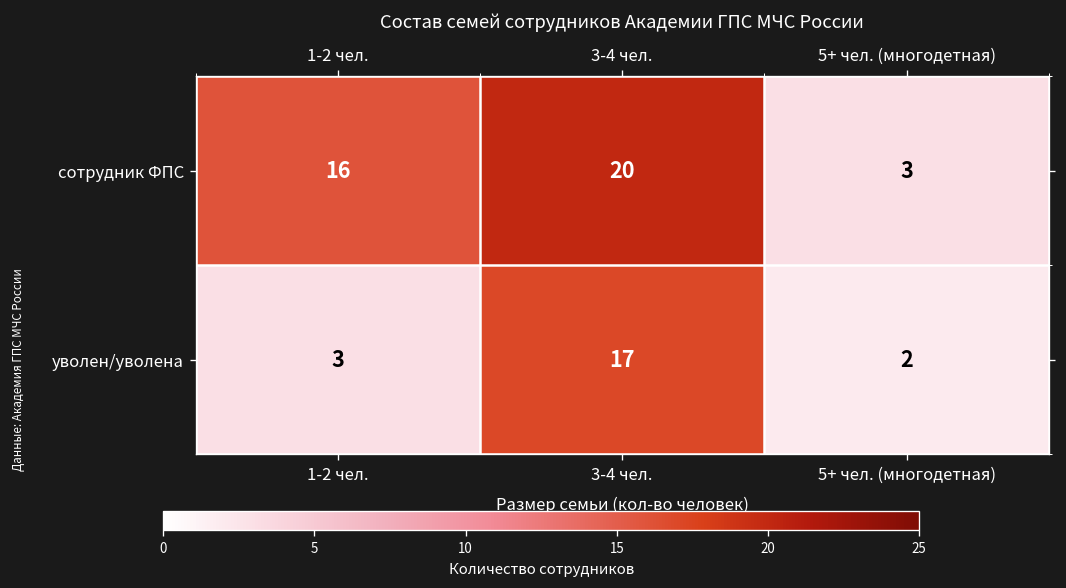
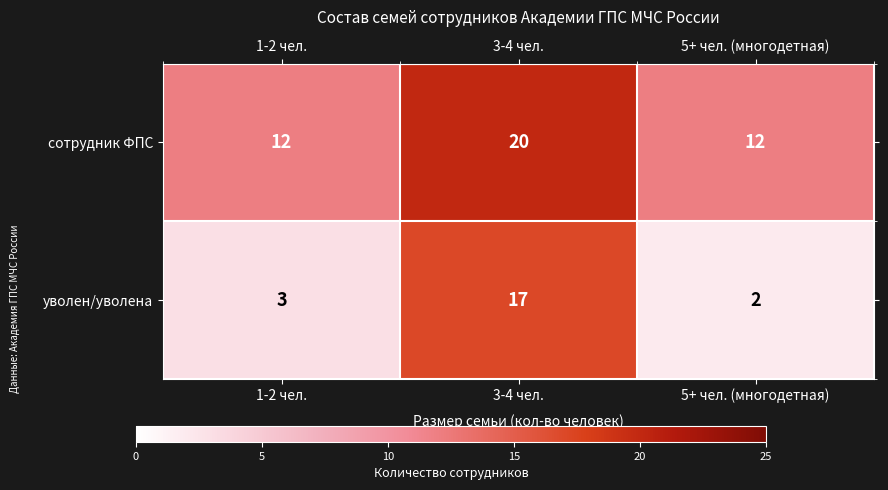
сотрудник ФПС, 1-2 чел.: 16 -> 12
сотрудник ФПС, 5+ чел. (многодетная): 3 -> 12
